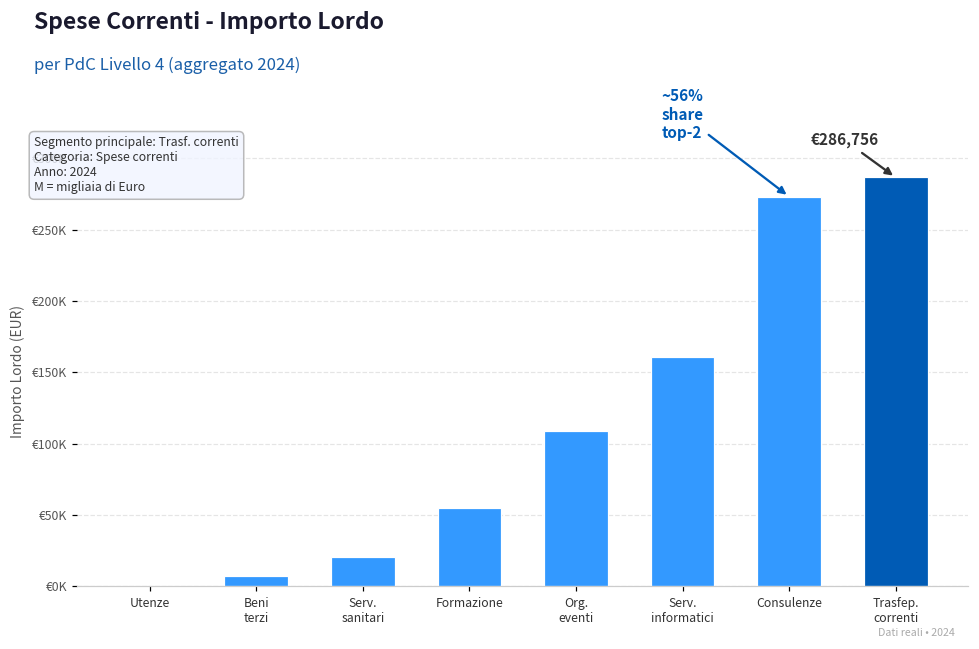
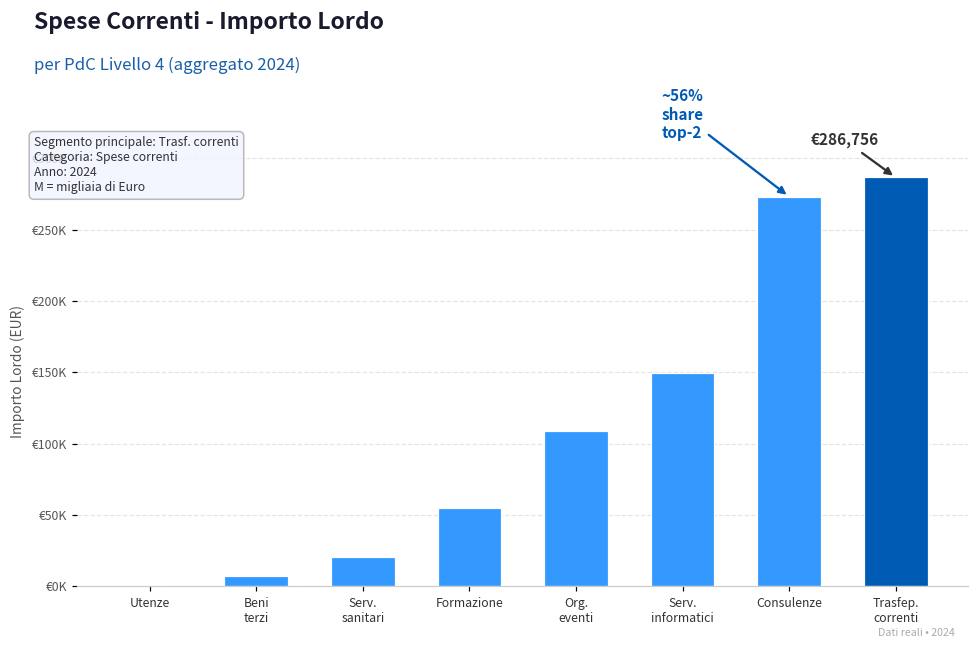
Serv. informatici: €161000 -> €150000
